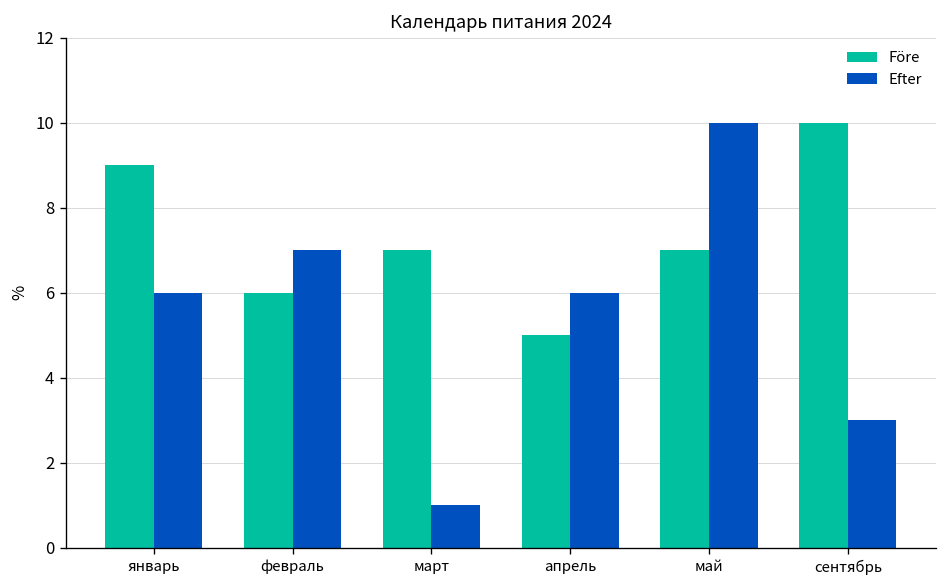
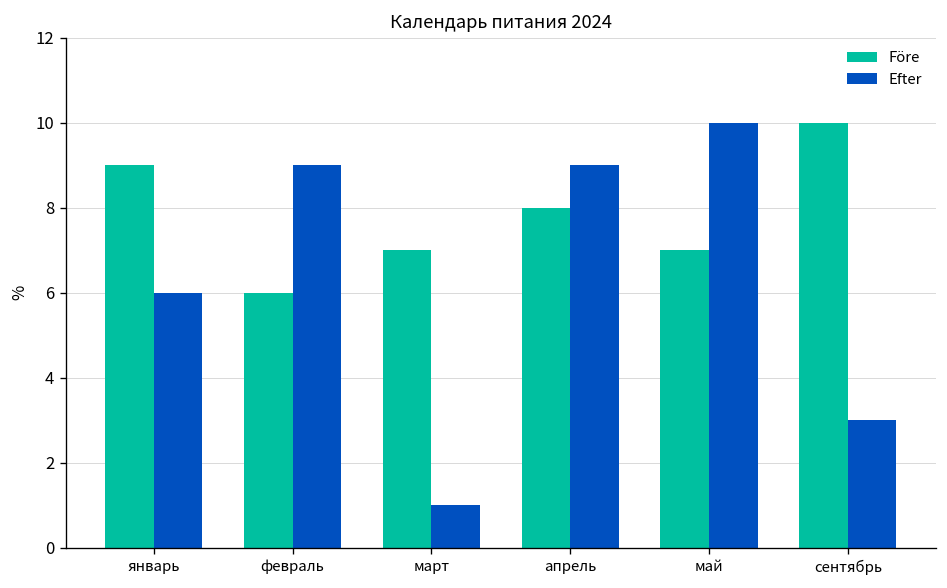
Efter, февраль: 7 -> 9
Före, апрель: 5 -> 8
Efter, апрель: 6 -> 9
